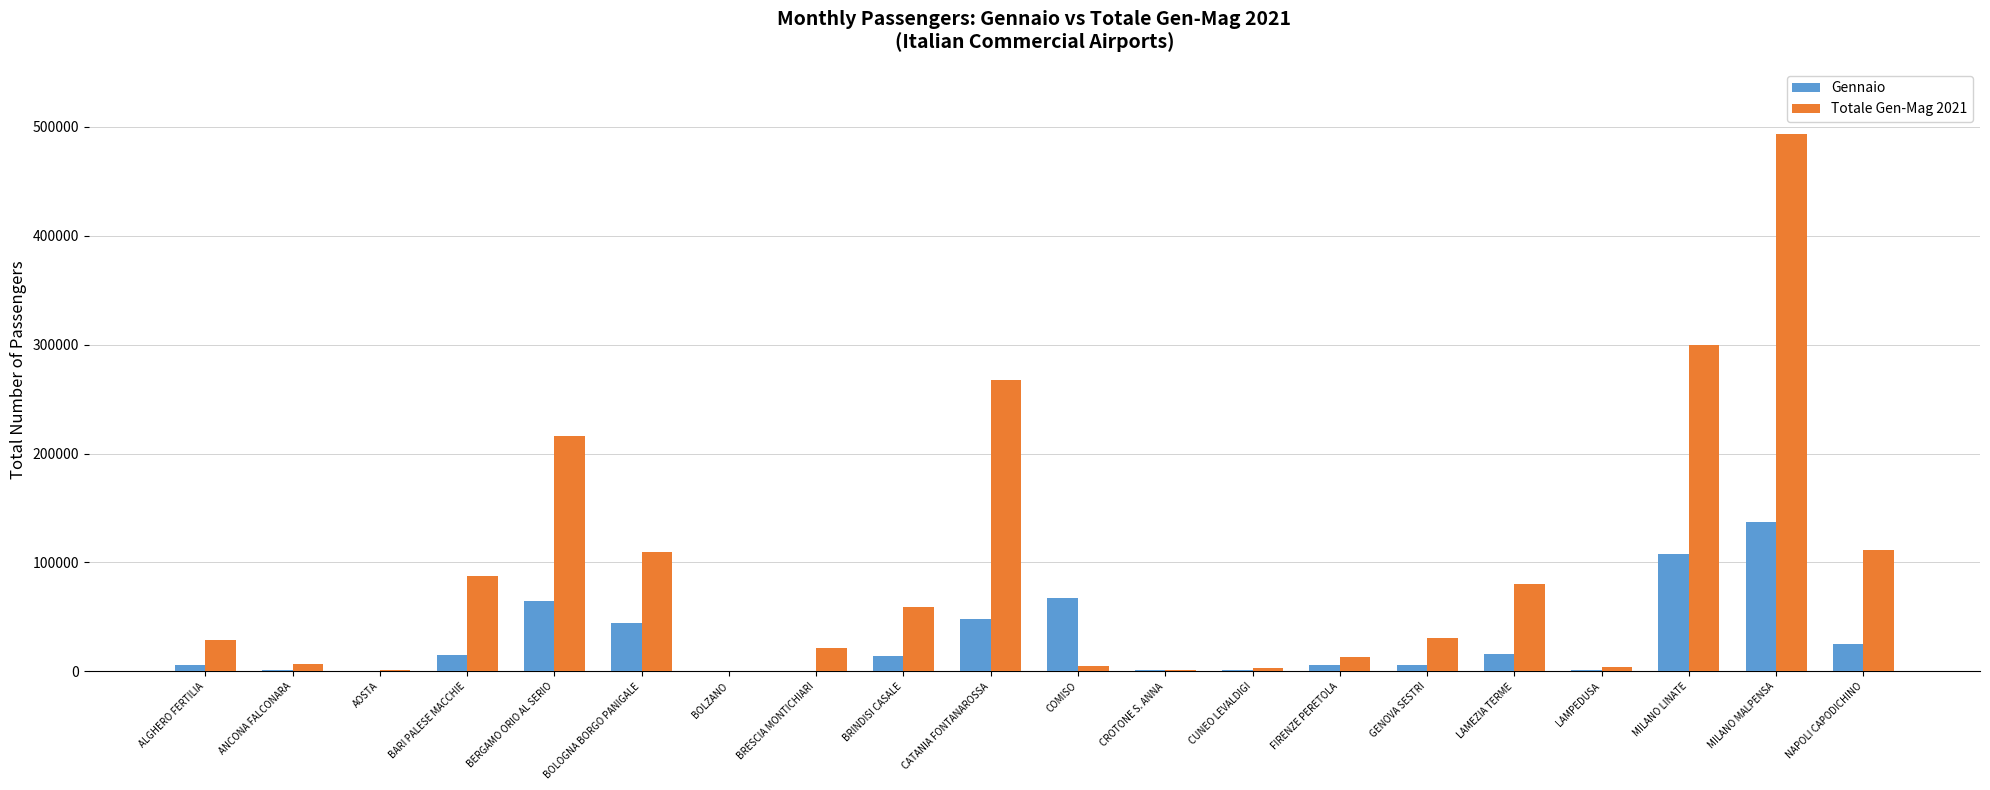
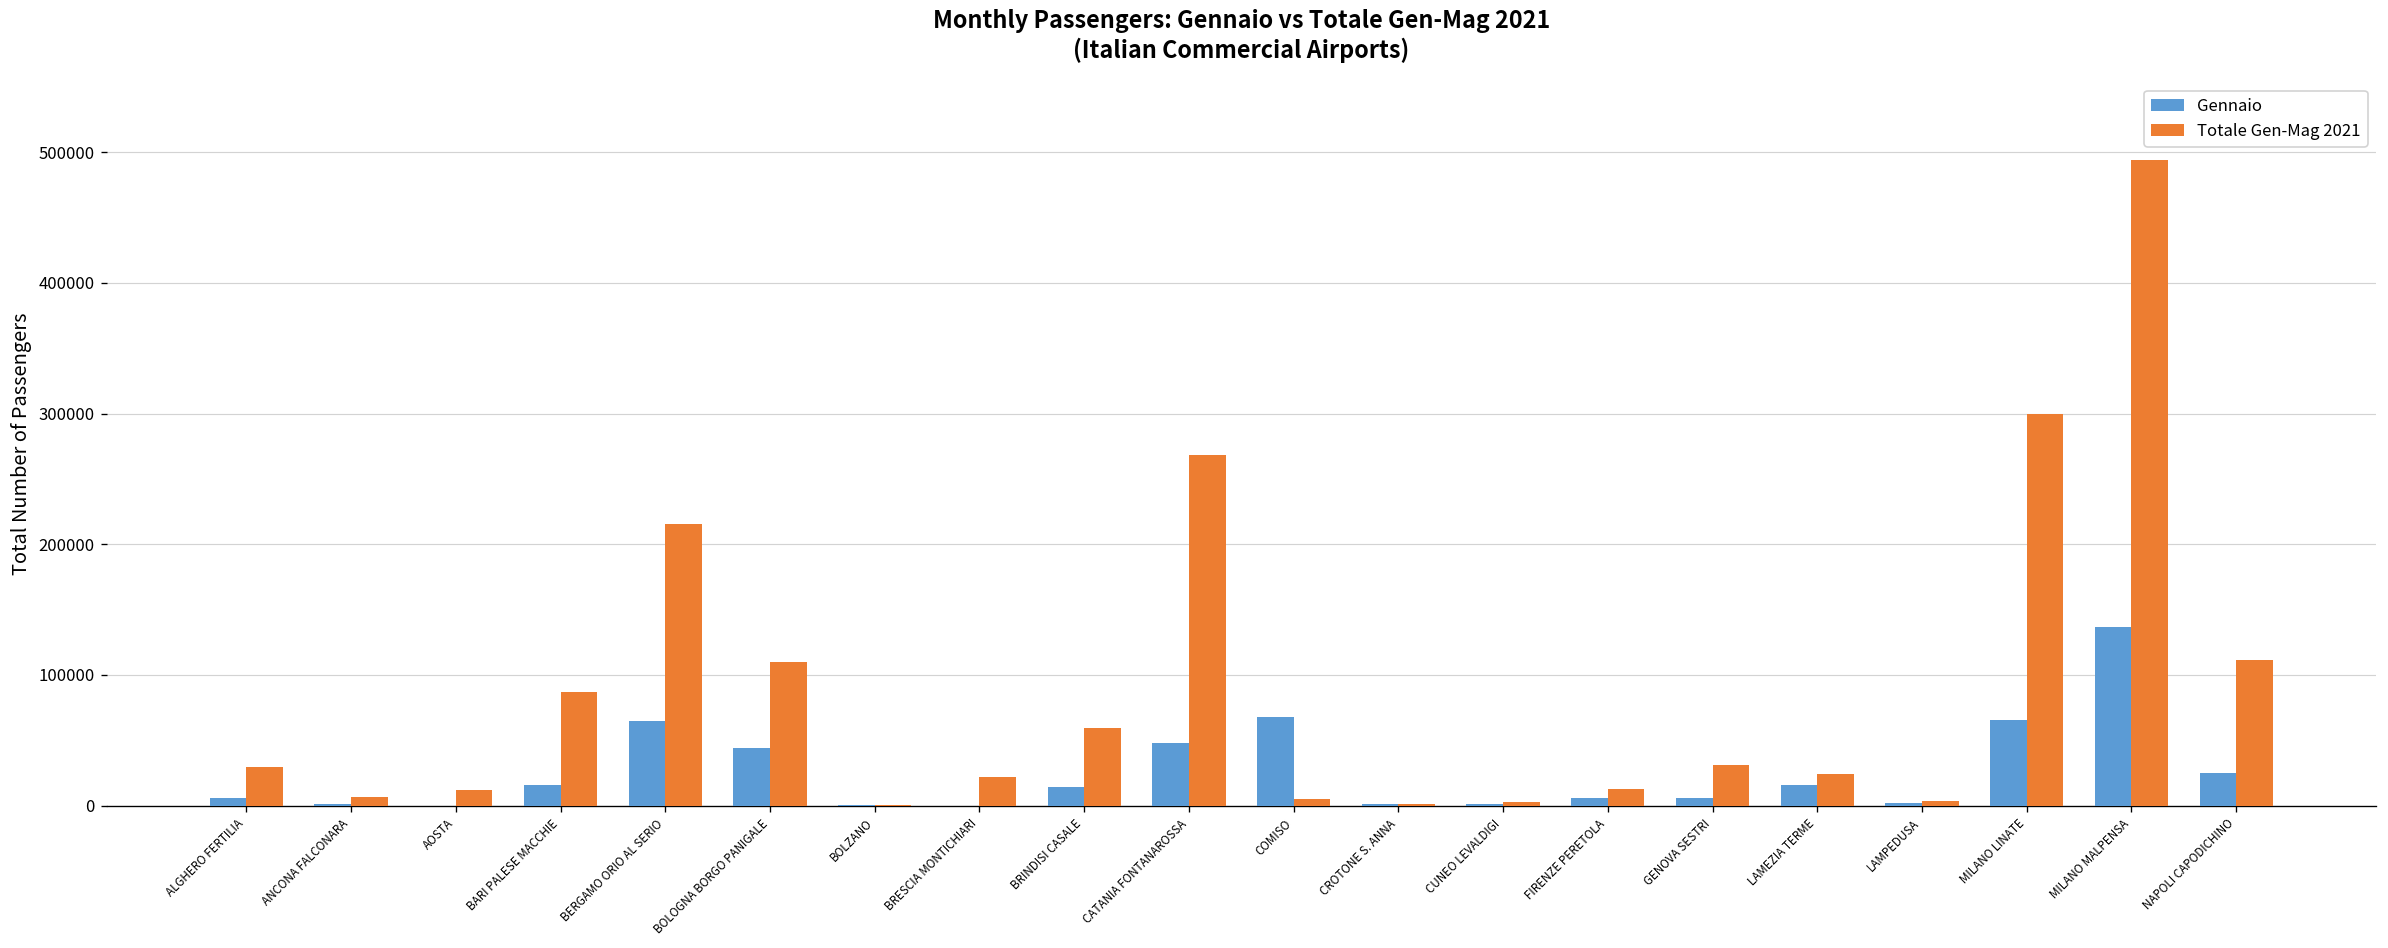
Totale Gen-Mag 2021, AOSTA: 1000 -> 12000
Totale Gen-Mag 2021, LAMEZIA TERME: 80000 -> 24000
Gennaio, MILANO LINATE: 108000 -> 65000
